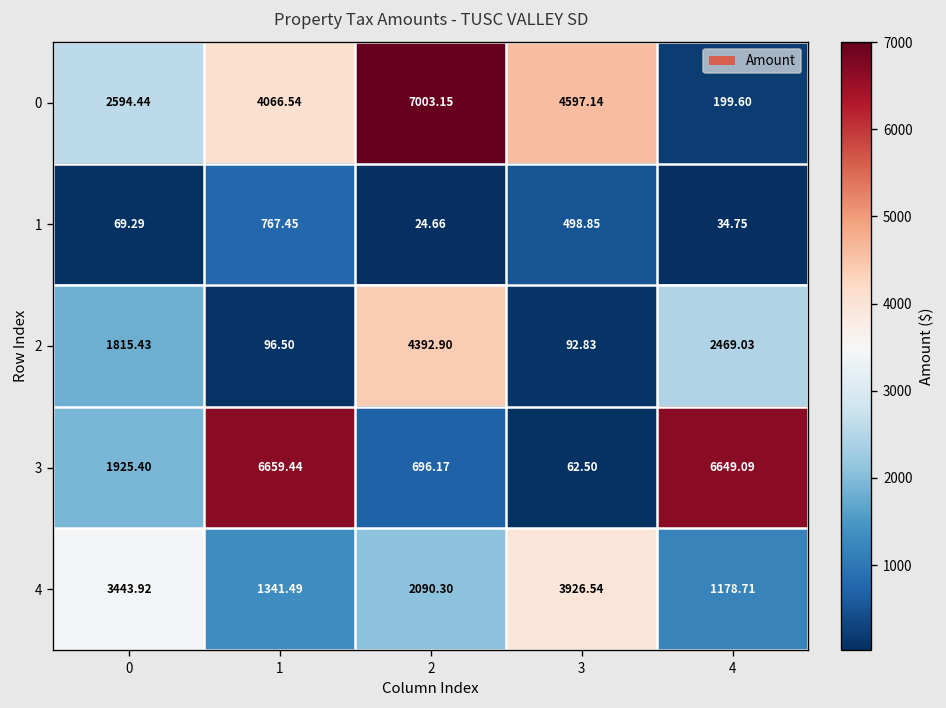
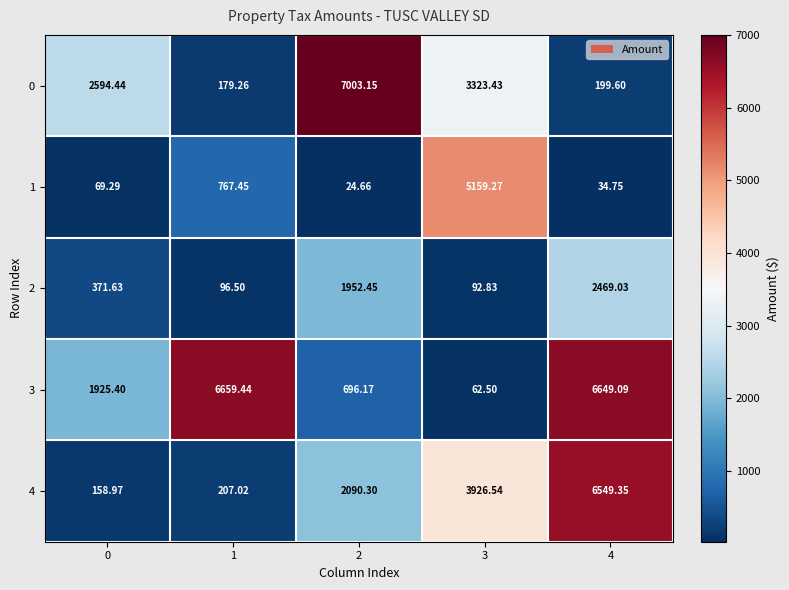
0, 1: 4066.54 -> 179.26
0, 3: 4597.14 -> 3323.43
1, 3: 498.85 -> 5159.27
2, 0: 1815.43 -> 371.63
2, 2: 4392.90 -> 1952.45
4, 0: 3443.92 -> 158.97
4, 1: 1341.49 -> 207.02
4, 4: 1178.71 -> 6549.35
